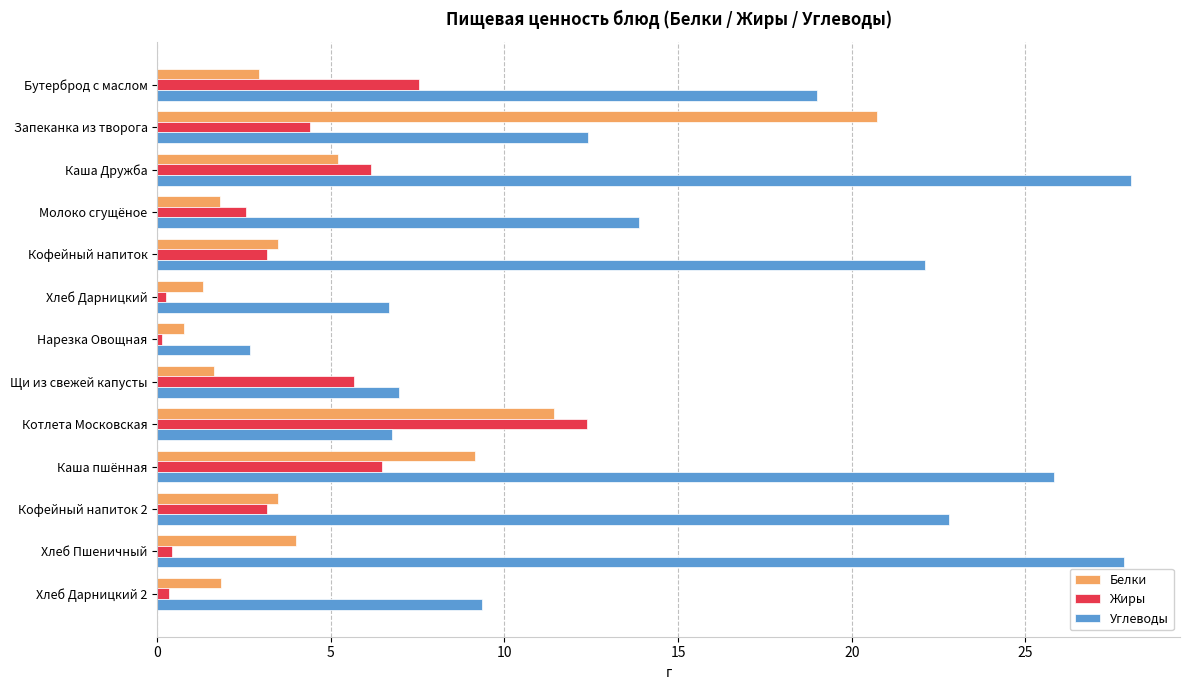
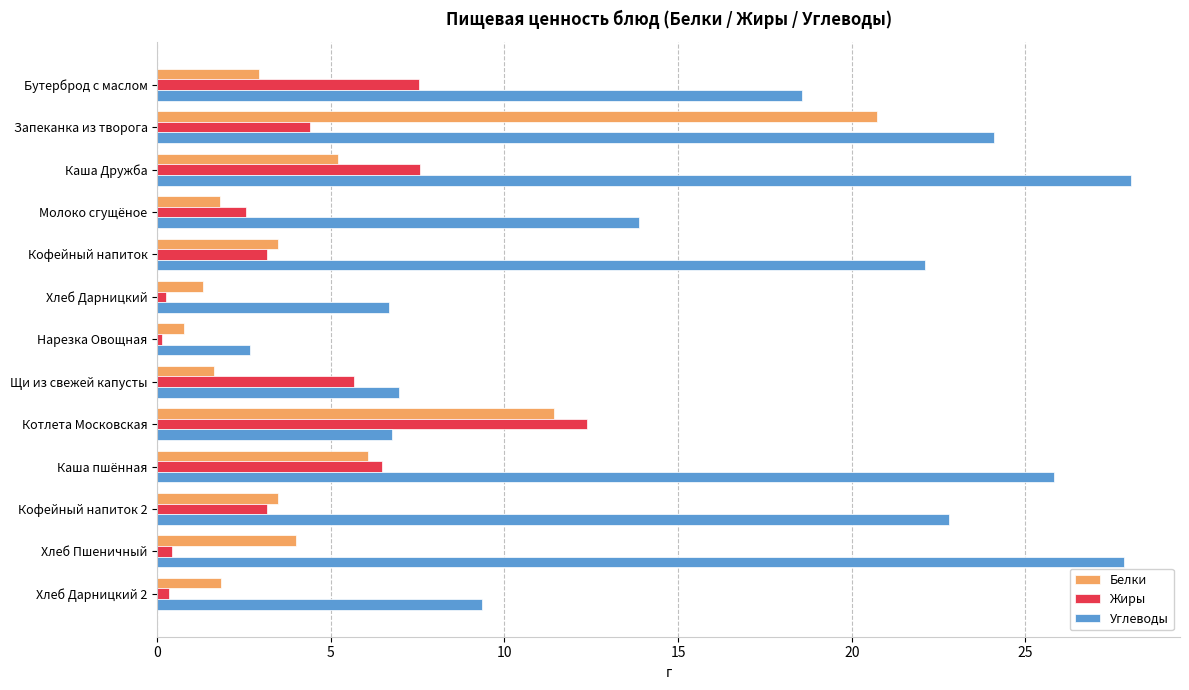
Углеводы, Бутерброд с маслом: 19.0 -> 18.6
Углеводы, Запеканка из творога: 12.4 -> 24.1
Жиры, Каша Дружба: 6.2 -> 7.6
Белки, Каша пшённая: 9.1 -> 6.1
